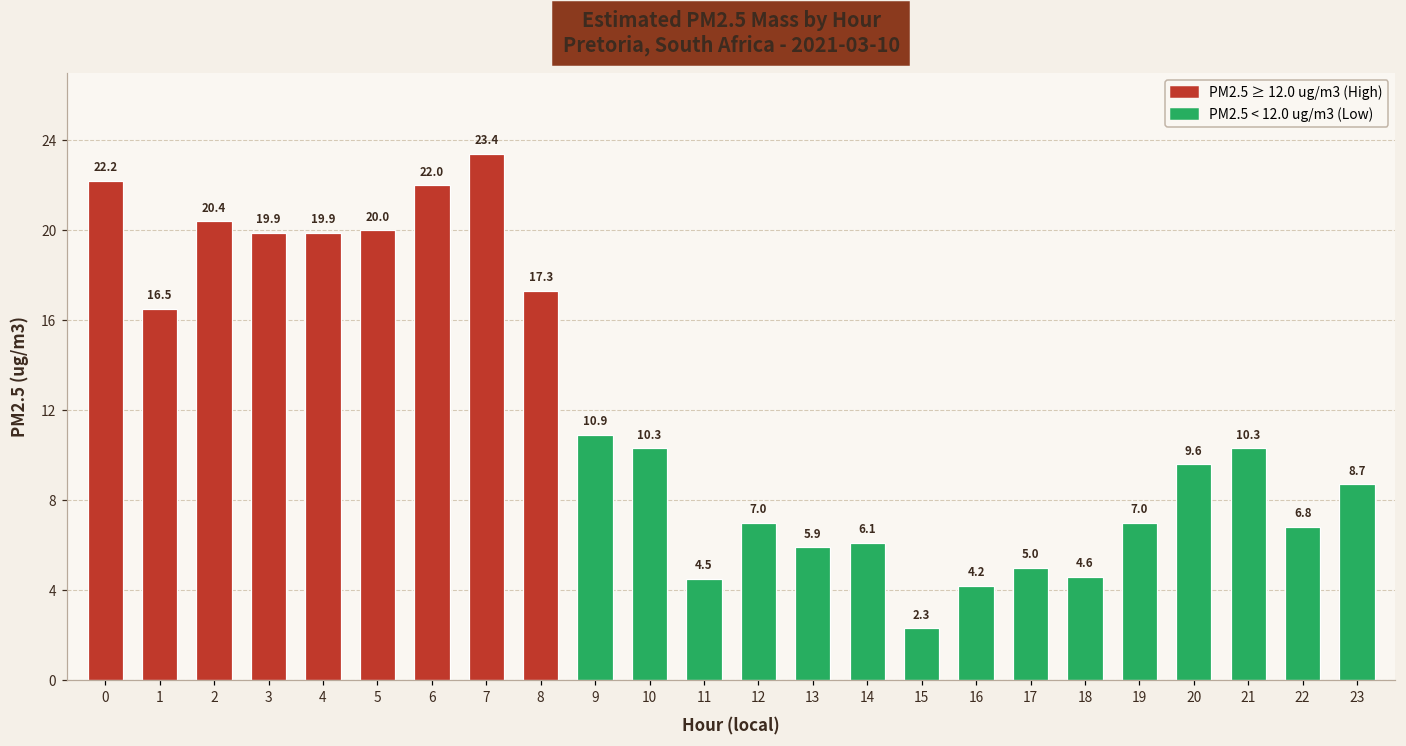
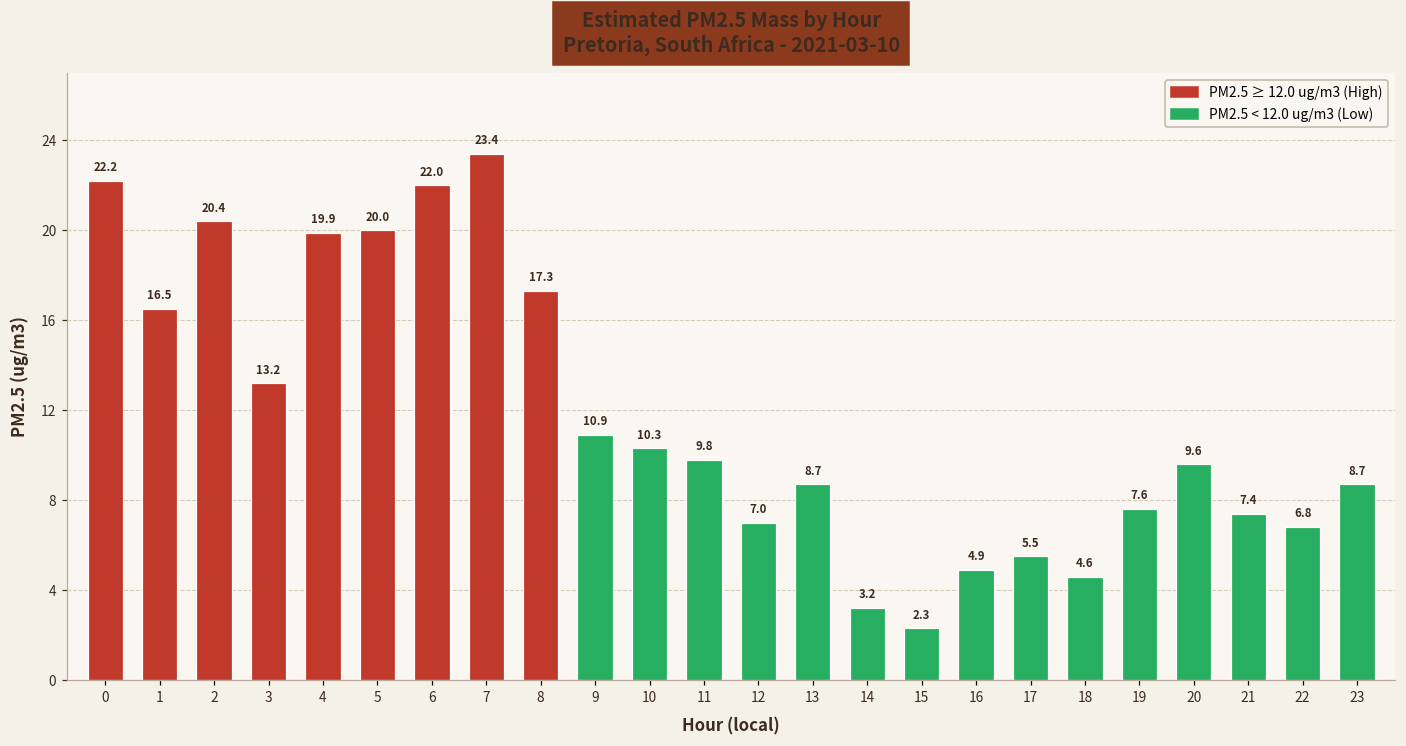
3: 19.9 -> 13.2
11: 4.5 -> 9.8
13: 5.9 -> 8.7
14: 6.1 -> 3.2
16: 4.2 -> 4.9
17: 5.0 -> 5.5
19: 7.0 -> 7.6
21: 10.3 -> 7.4
